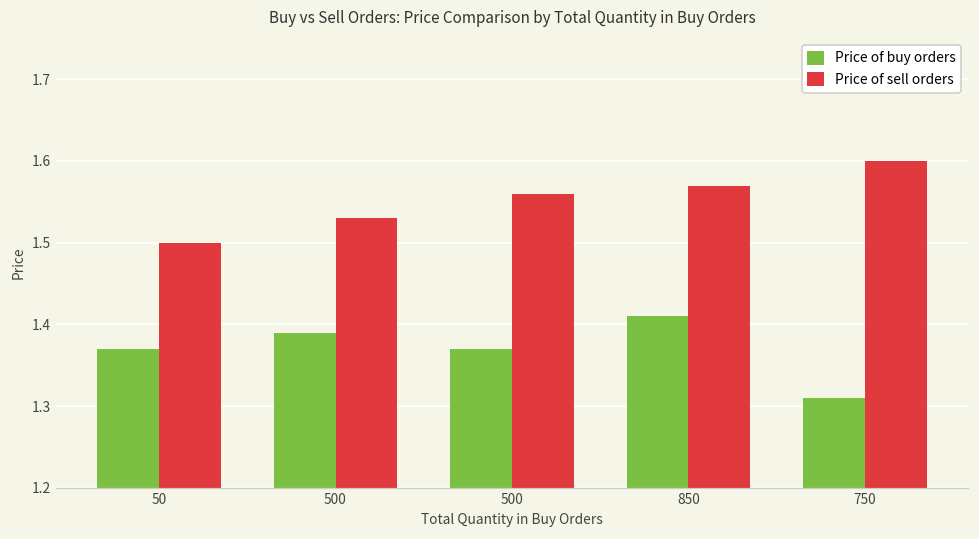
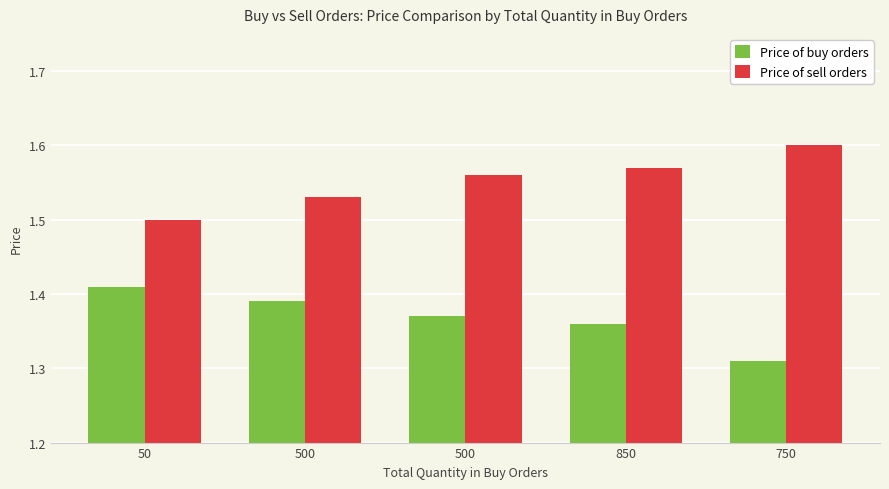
Price of buy orders, 50: 1.37 -> 1.41
Price of buy orders, 850: 1.41 -> 1.36
